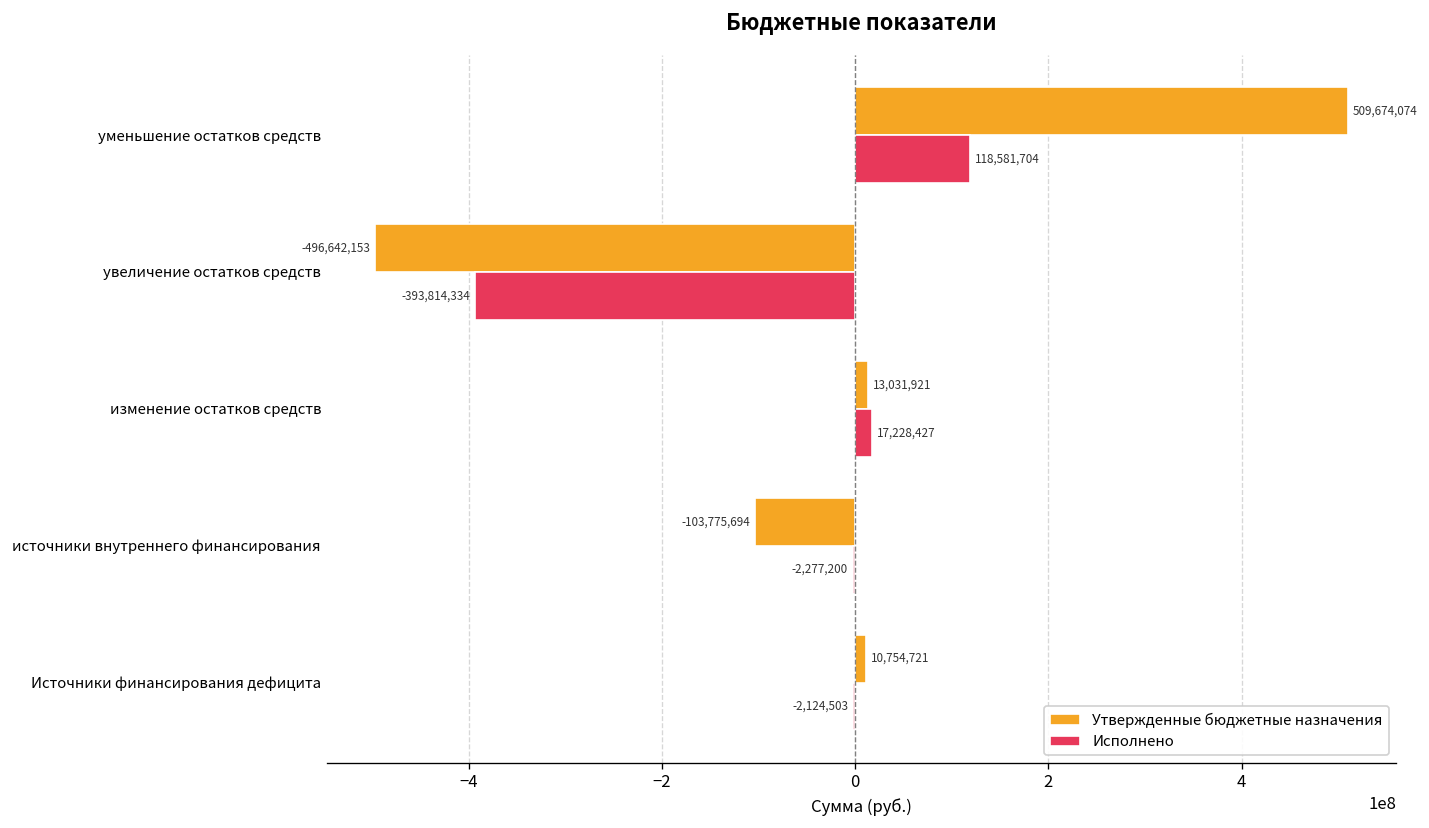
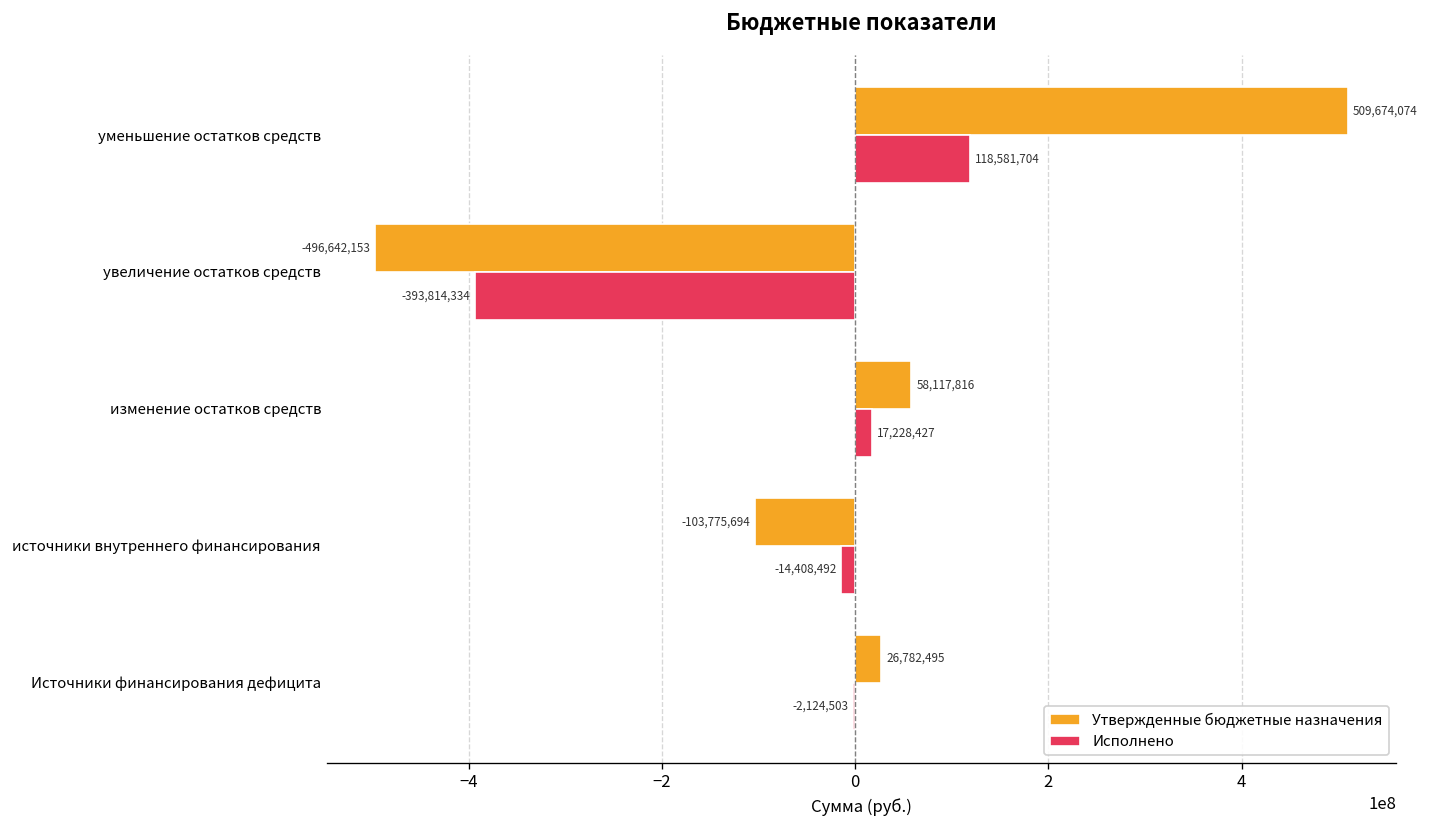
Утвержденные бюджетные назначения, изменение остатков средств: 13,031,921 -> 58,117,816
Исполнено, источники внутреннего финансирования: -2,277,200 -> -14,408,492
Утвержденные бюджетные назначения, Источники финансирования дефицита: 10,754,721 -> 26,782,495
